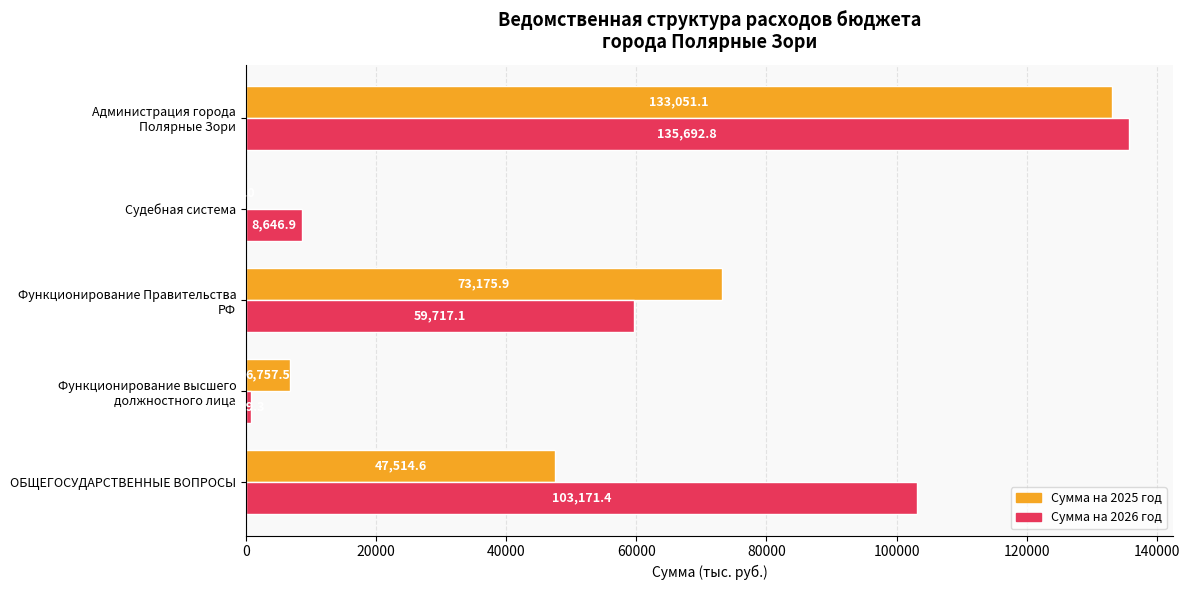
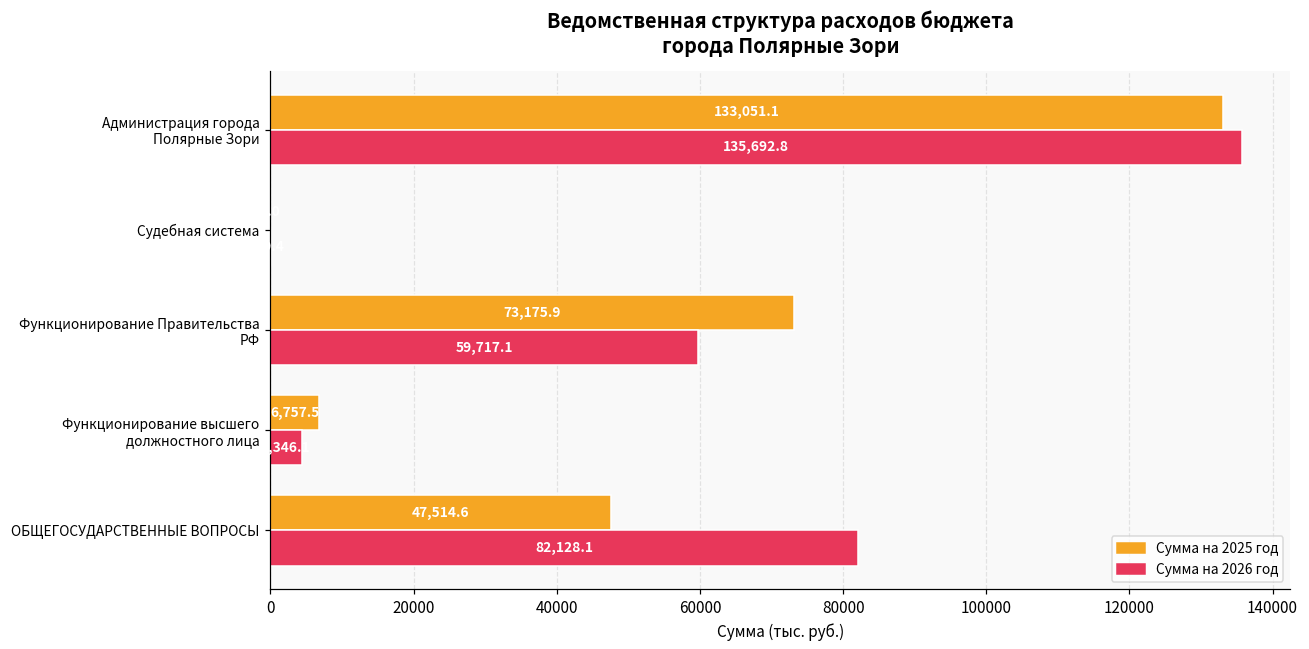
Сумма на 2026 год, Судебная система: 9000 -> 0
Сумма на 2026 год, Функционирование высшего должностного лица: 1000 -> 4000
Сумма на 2026 год, ОБЩЕГОСУДАРСТВЕННЫЕ ВОПРОСЫ: 103,171.4 -> 82,128.1
